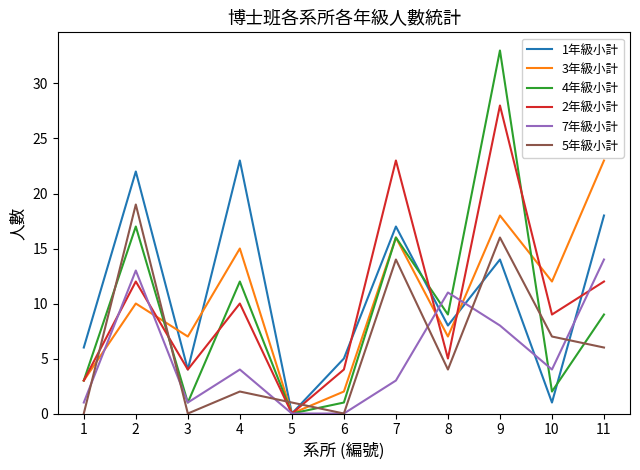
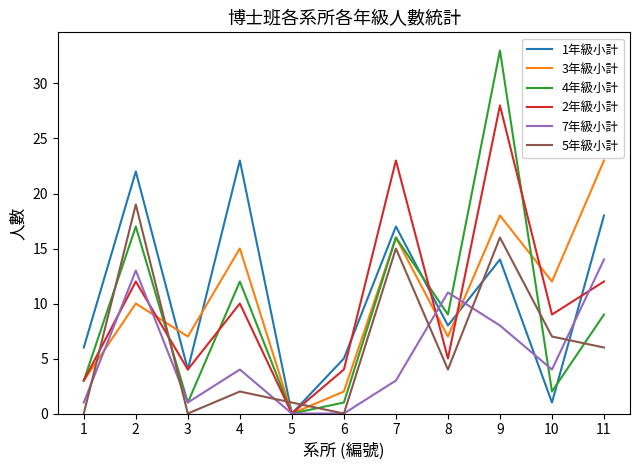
5年級小計, 7: 14 -> 15
